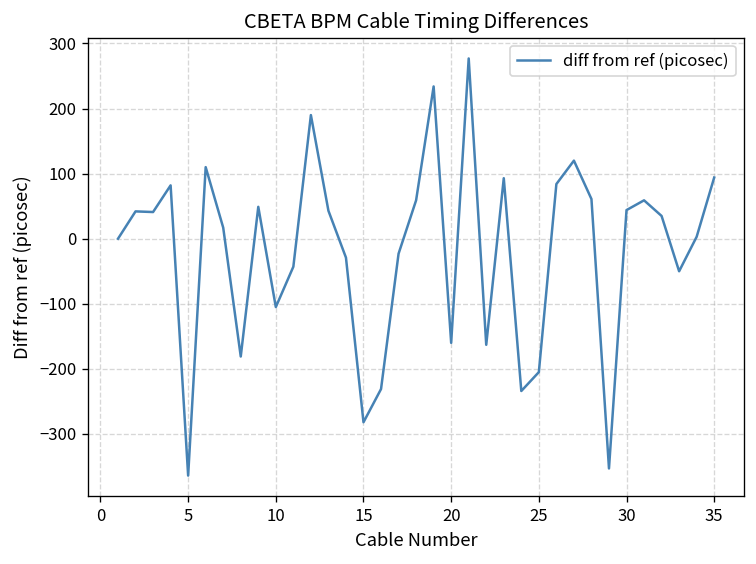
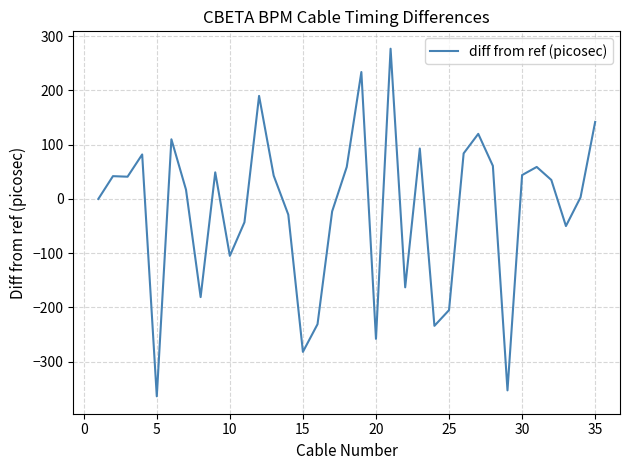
20: -160 -> -260
35: 90 -> 140
